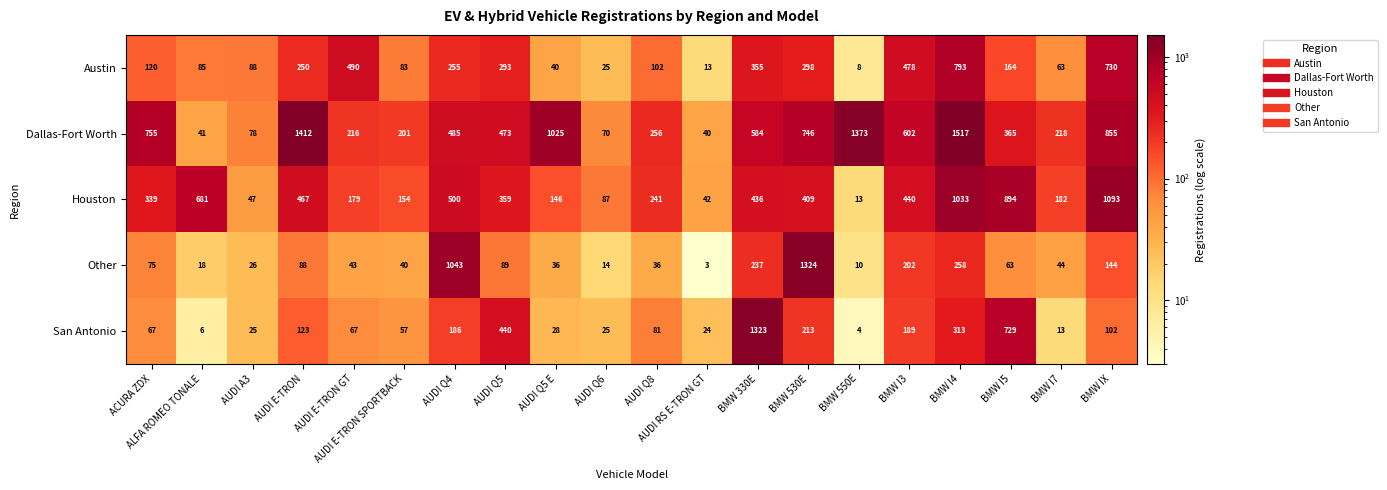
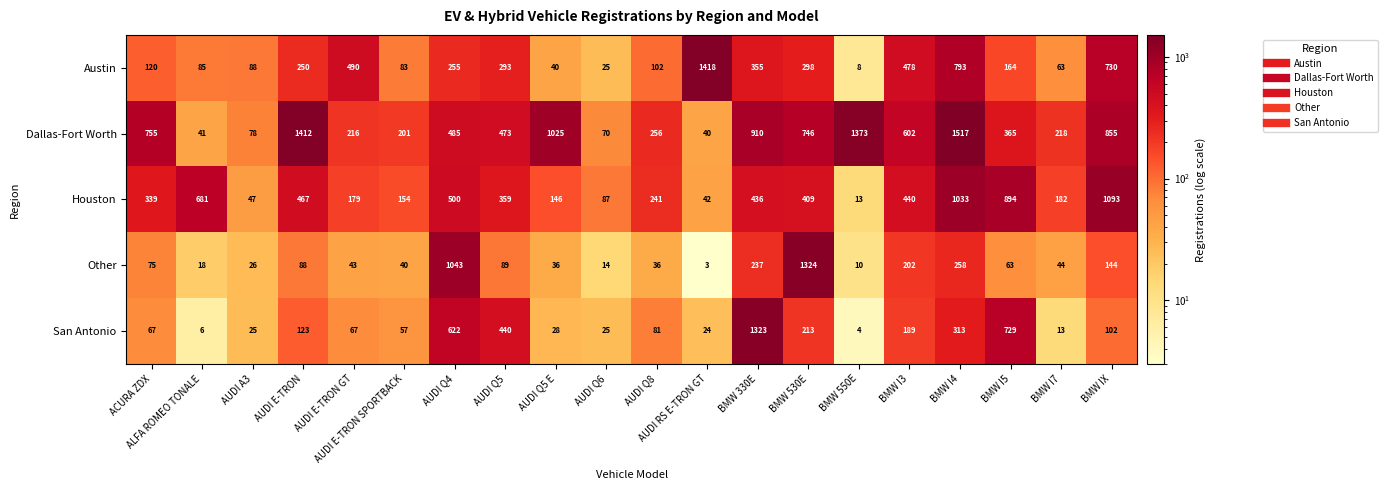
Austin, AUDI RS E-TRON GT: 13 -> 1418
Dallas-Fort Worth, BMW 330E: 584 -> 910
San Antonio, AUDI Q4: 186 -> 622
